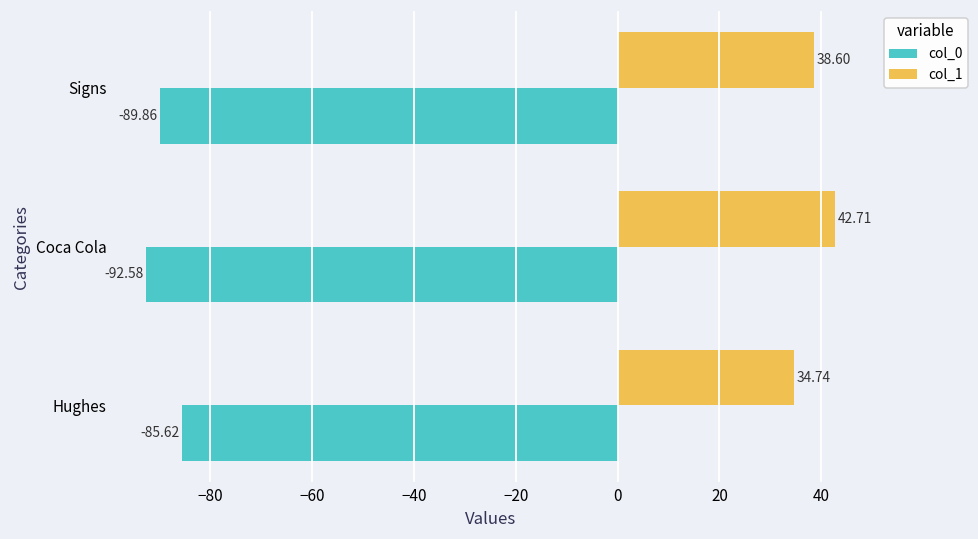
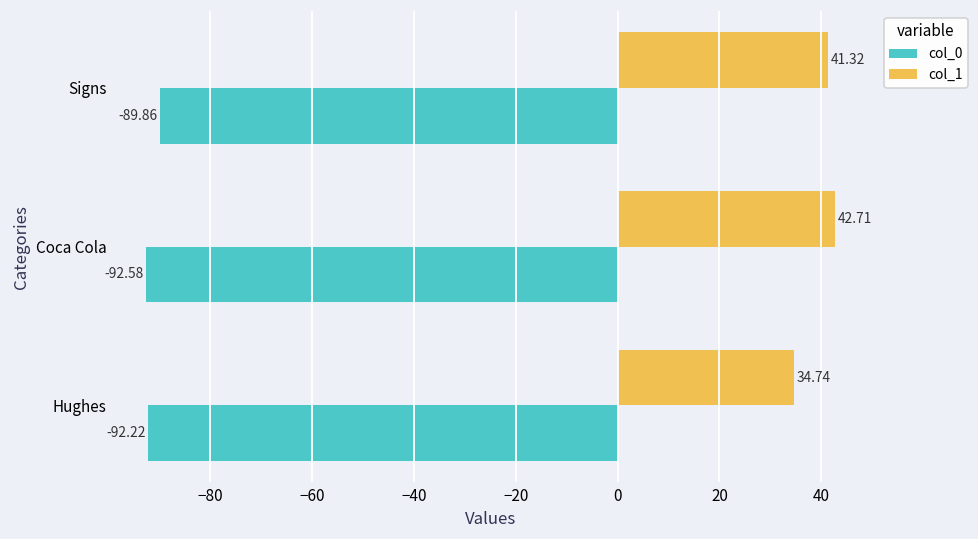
col_1, Signs: 38.60 -> 41.32
col_0, Hughes: -85.62 -> -92.22
